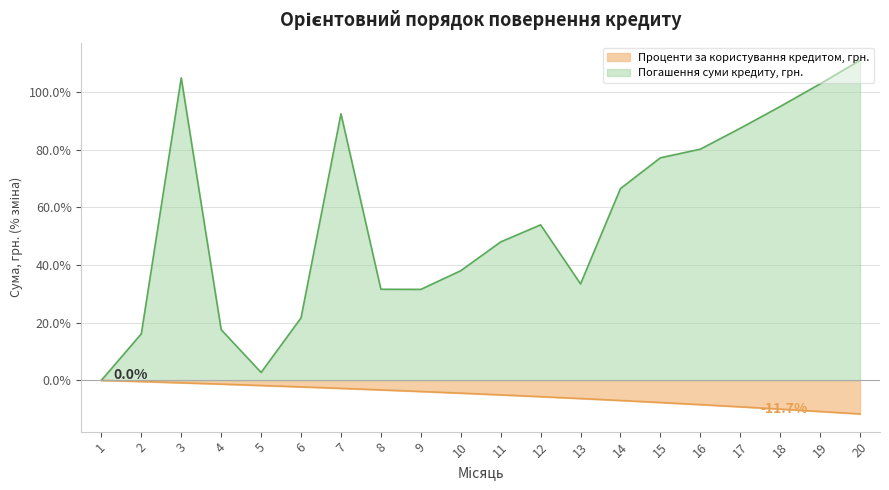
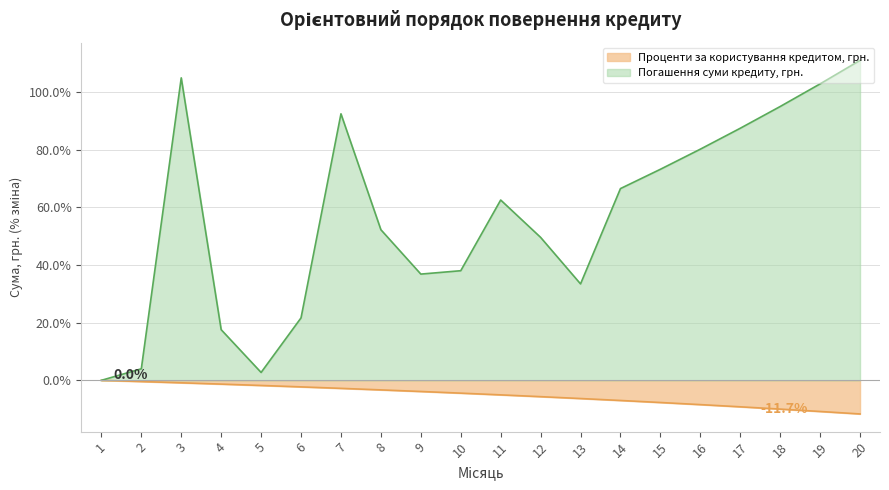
Погашення суми кредиту, грн., 2: 16% -> 4%
Погашення суми кредиту, грн., 8: 32% -> 52%
Погашення суми кредиту, грн., 9: 32% -> 37%
Погашення суми кредиту, грн., 11: 48% -> 63%
Погашення суми кредиту, грн., 12: 54% -> 50%
Погашення суми кредиту, грн., 15: 77% -> 73%
